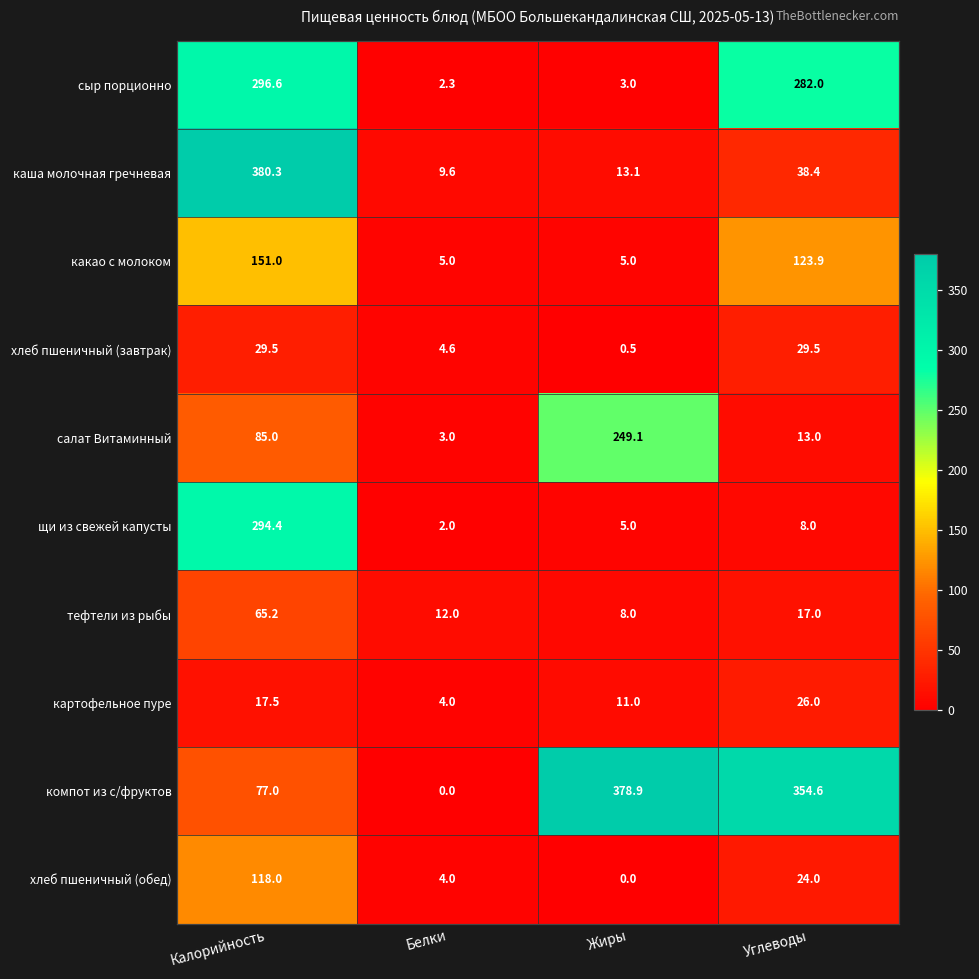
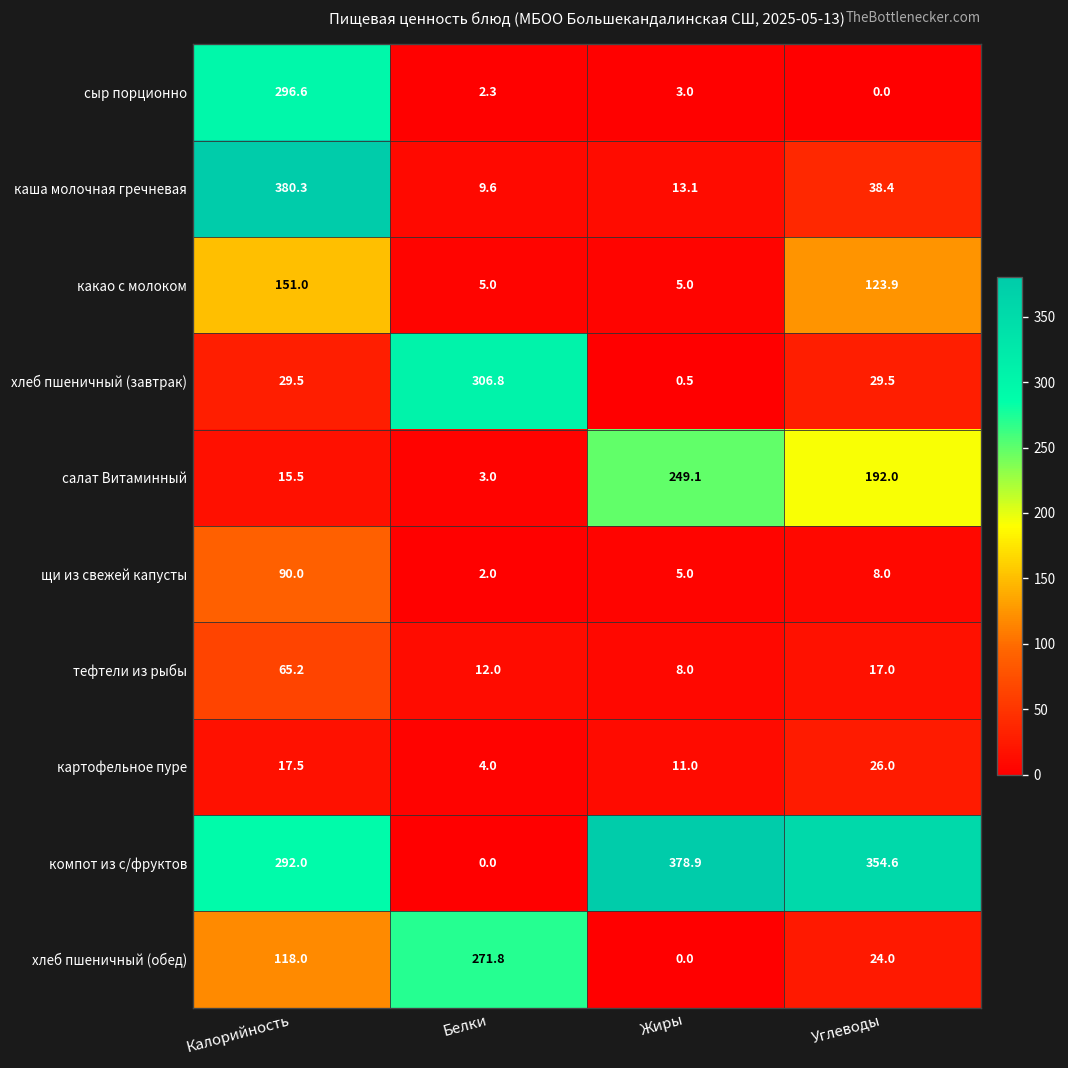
сыр порционно, Углеводы: 282.0 -> 0.0
хлеб пшеничный (завтрак), Белки: 4.6 -> 306.8
салат Витаминный, Калорийность: 85.0 -> 15.5
салат Витаминный, Углеводы: 13.0 -> 192.0
щи из свежей капусты, Калорийность: 294.4 -> 90.0
компот из с/фруктов, Калорийность: 77.0 -> 292.0
хлеб пшеничный (обед), Белки: 4.0 -> 271.8
